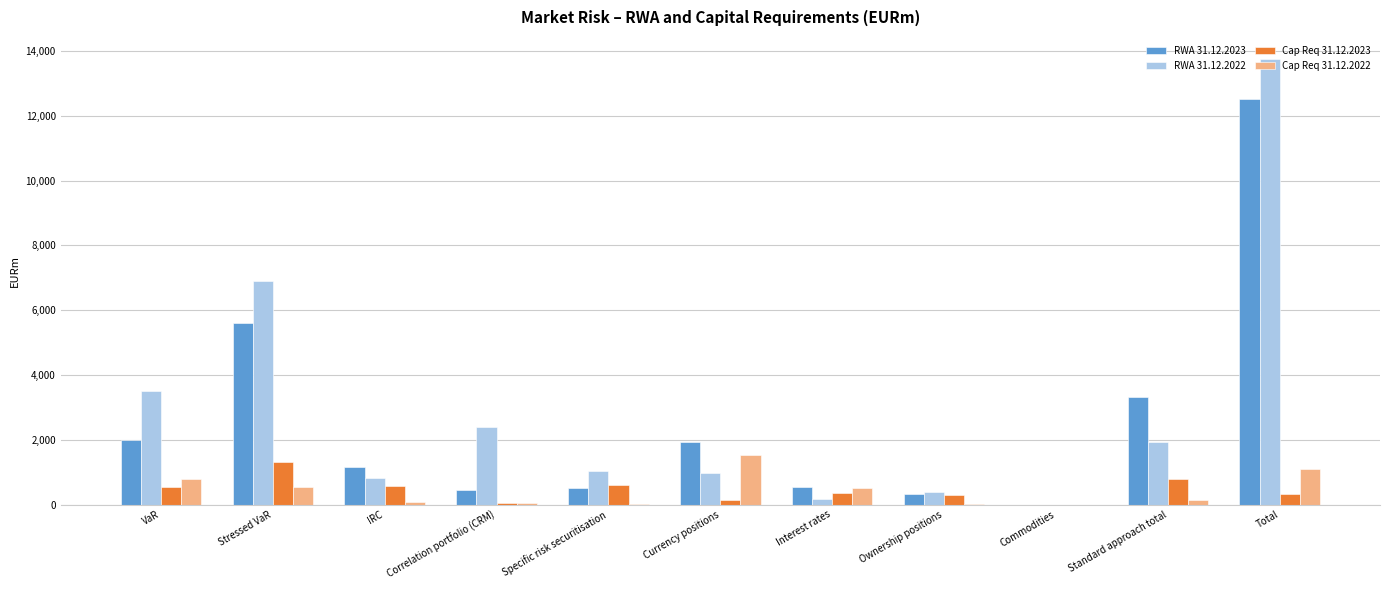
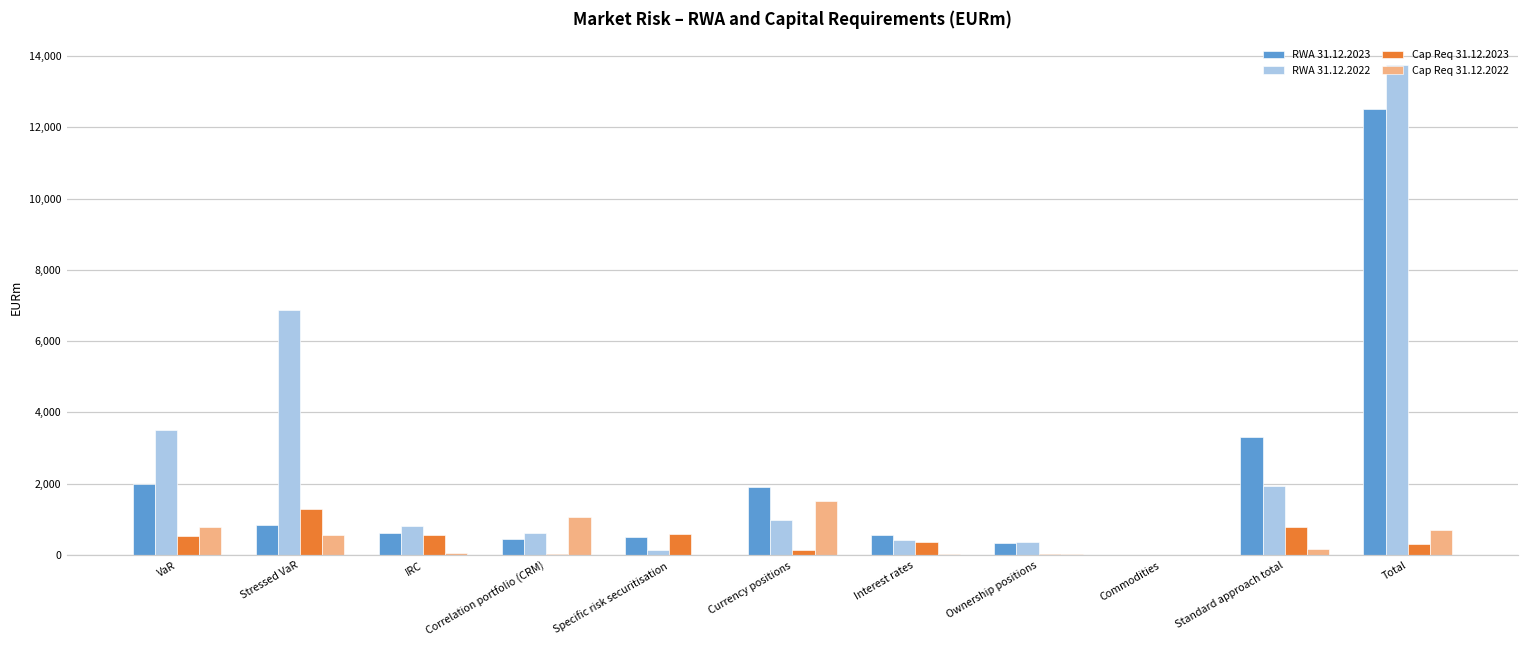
RWA 31.12.2023, Stressed VaR: 5,600 -> 900
RWA 31.12.2023, IRC: 1,200 -> 600
RWA 31.12.2022, Correlation portfolio (CRM): 2,400 -> 600
Cap Req 31.12.2022, Correlation portfolio (CRM): 0 -> 1,100
RWA 31.12.2022, Specific risk securitisation: 1,000 -> 200
RWA 31.12.2022, Interest rates: 200 -> 400
Cap Req 31.12.2022, Interest rates: 500 -> 0
Cap Req 31.12.2023, Ownership positions: 300 -> 0
Cap Req 31.12.2022, Total: 1,100 -> 700
